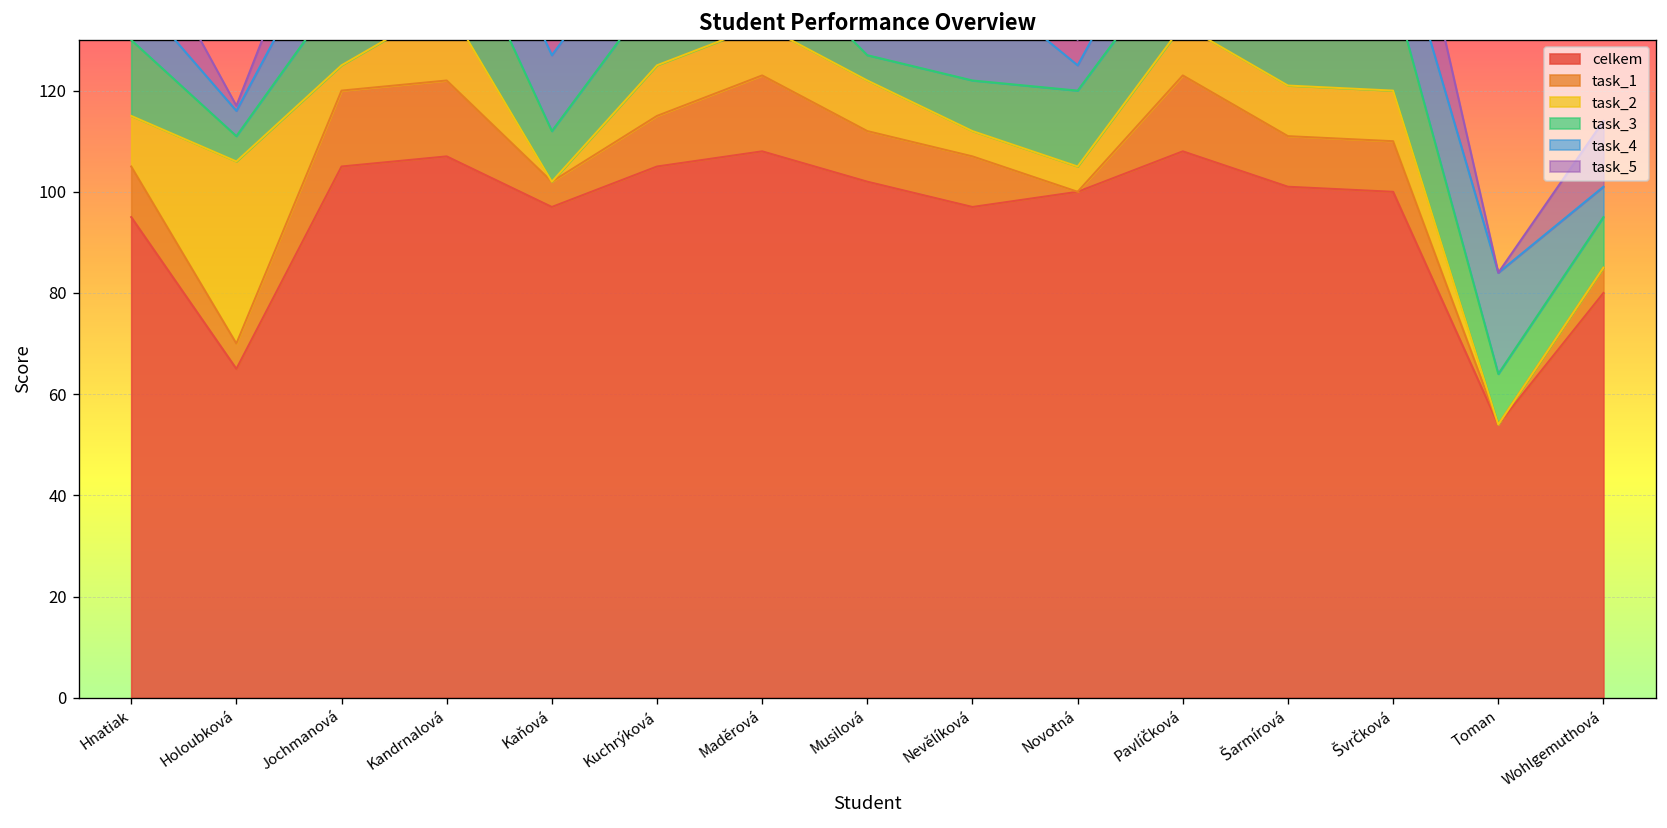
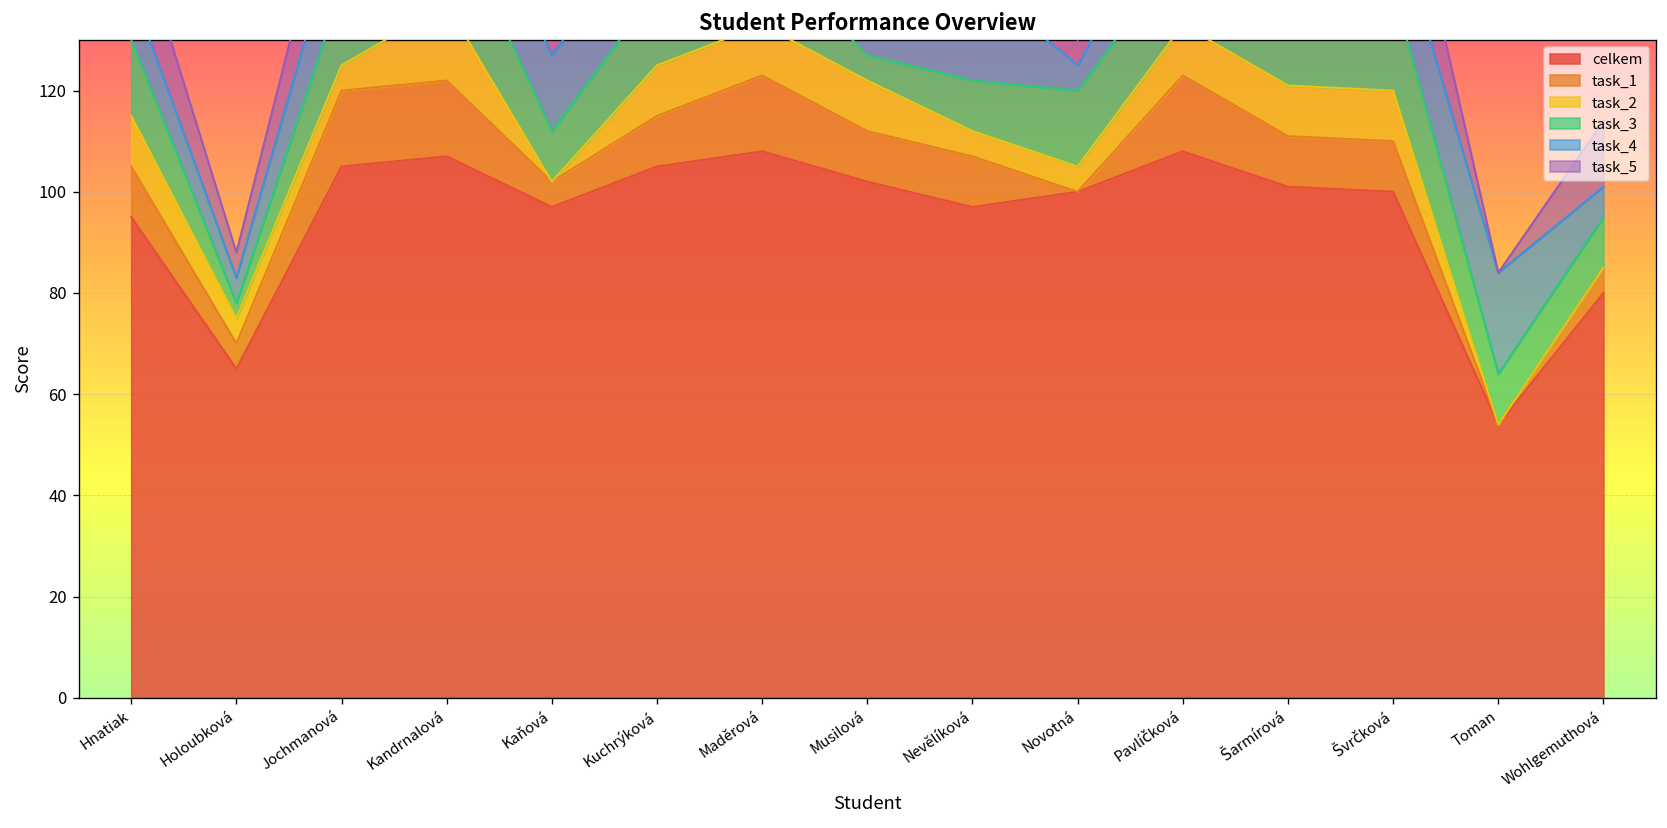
task_2, Holoubková: 36 -> 5
task_3, Holoubková: 5 -> 3
task_5, Holoubková: 1 -> 5
